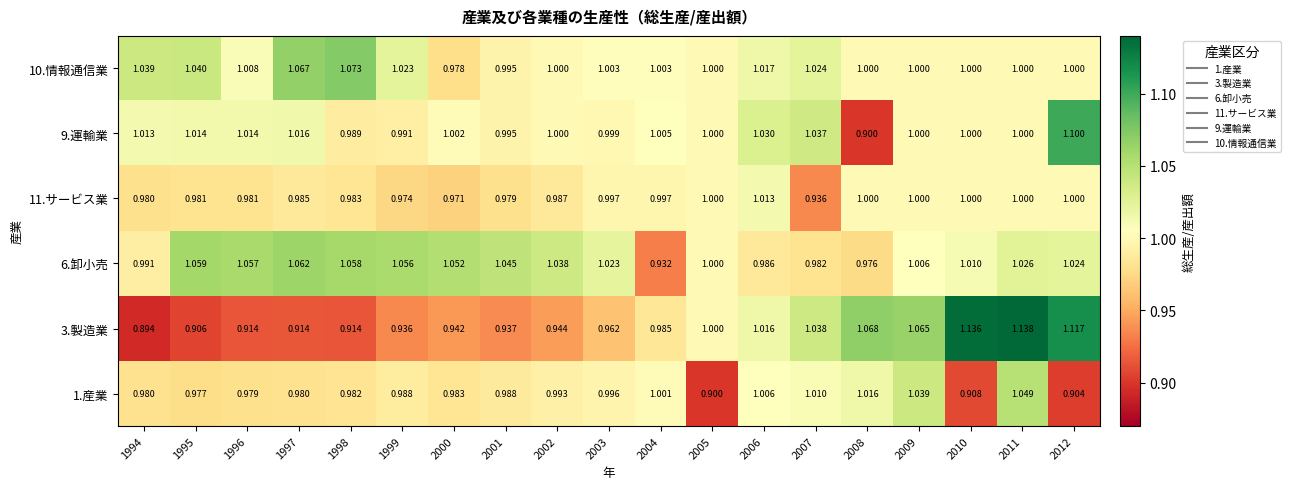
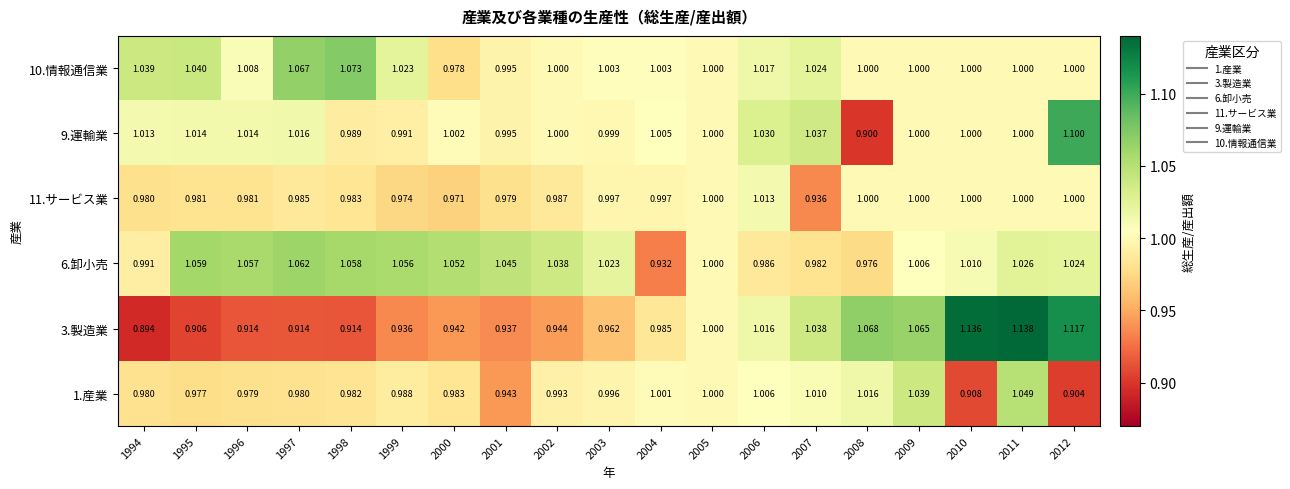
1.産業, 2001: 0.988 -> 0.943
1.産業, 2005: 0.900 -> 1.000
